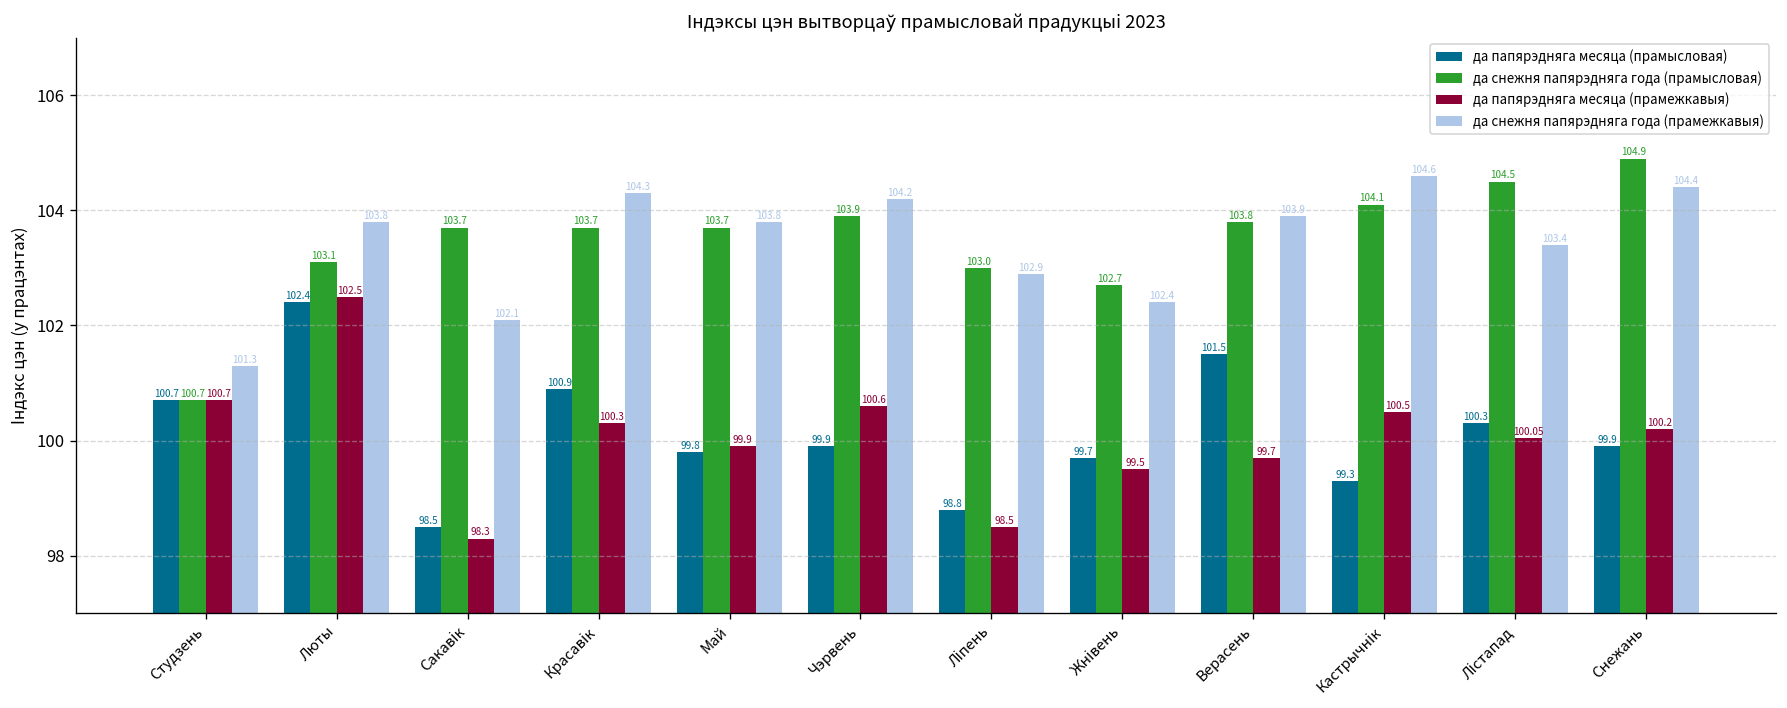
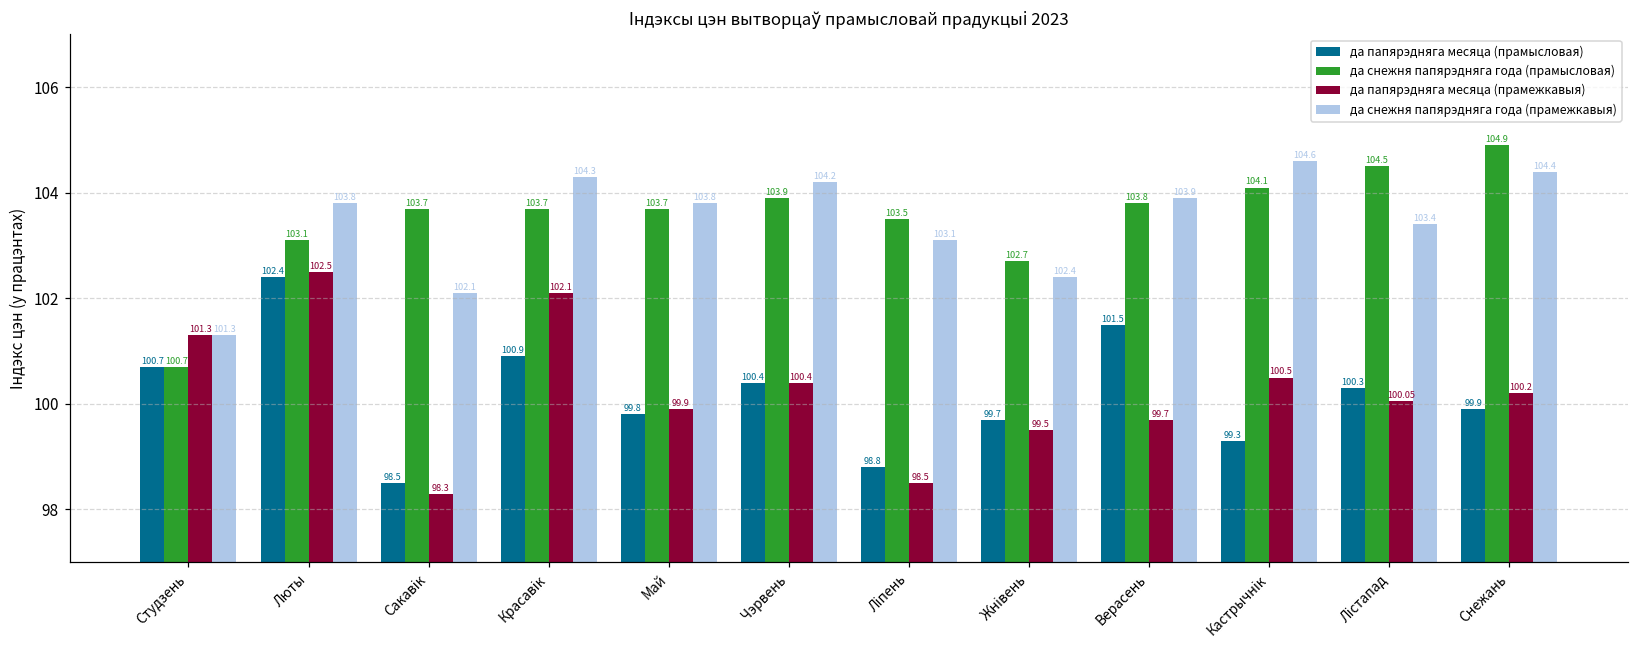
да папярэдняга месяца (прамежкавыя), Студзень: 100.7 -> 101.3
да папярэдняга месяца (прамежкавыя), Красавік: 100.3 -> 102.1
да папярэдняга месяца (прамысловая), Чэрвень: 99.9 -> 100.4
да папярэдняга месяца (прамежкавыя), Чэрвень: 100.6 -> 100.4
да снежня папярэдняга года (прамысловая), Ліпень: 103.0 -> 103.5
да снежня папярэдняга года (прамежкавыя), Ліпень: 102.9 -> 103.1
